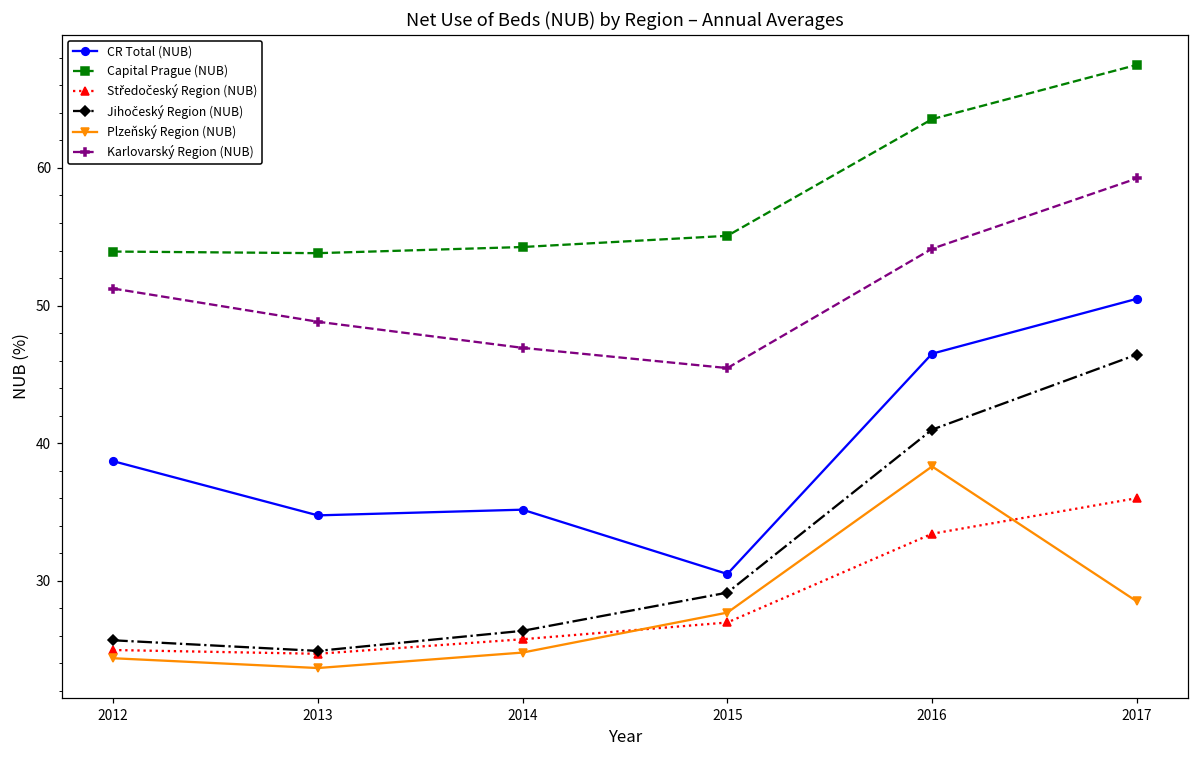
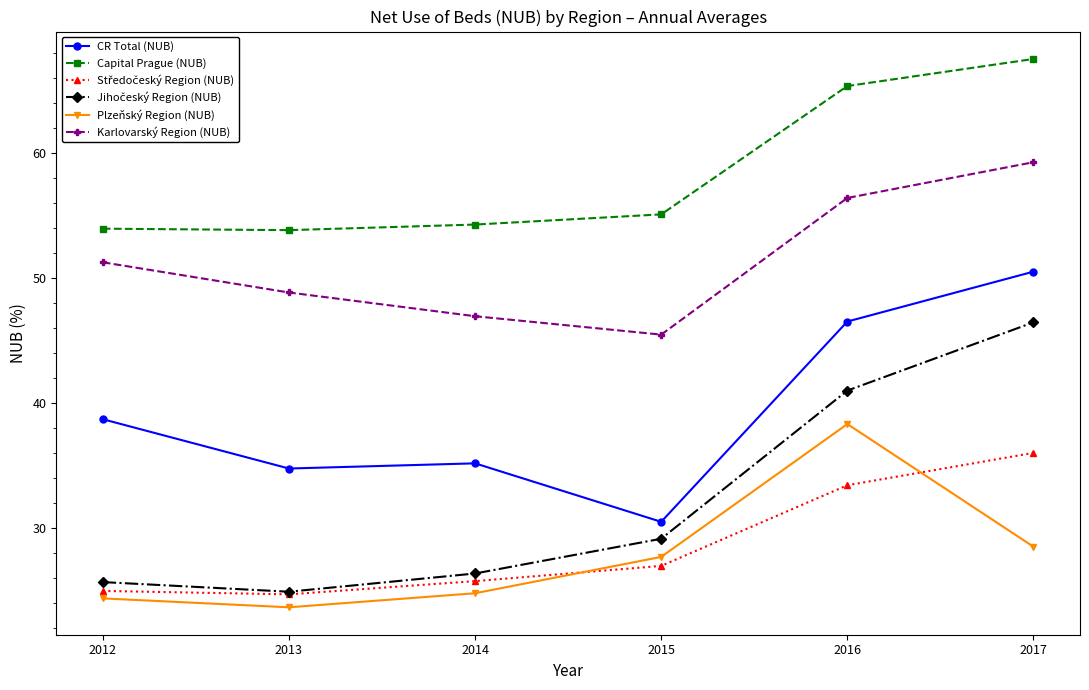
Capital Prague (NUB), 2016: 63.5 -> 65.3
Karlovarský Region (NUB), 2016: 54.1 -> 56.4
